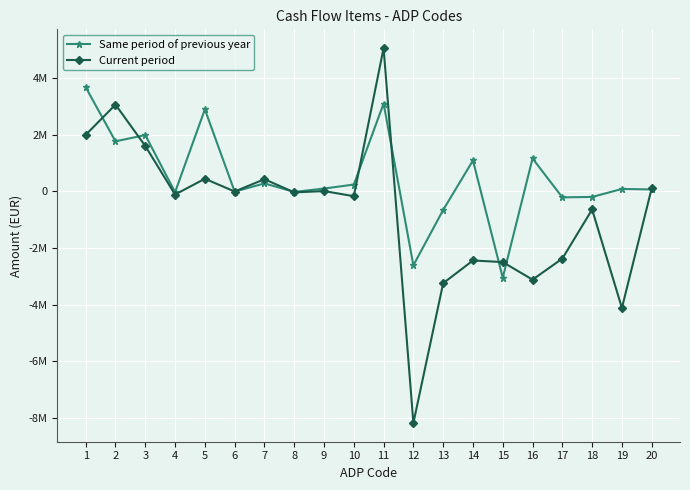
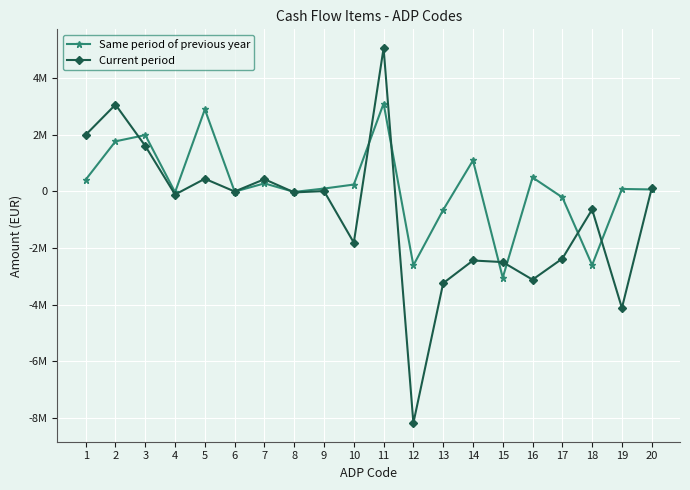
Same period of previous year, 1: 3700000 -> 400000
Current period, 10: -200000 -> -1800000
Same period of previous year, 16: 1200000 -> 500000
Same period of previous year, 18: -200000 -> -2600000
